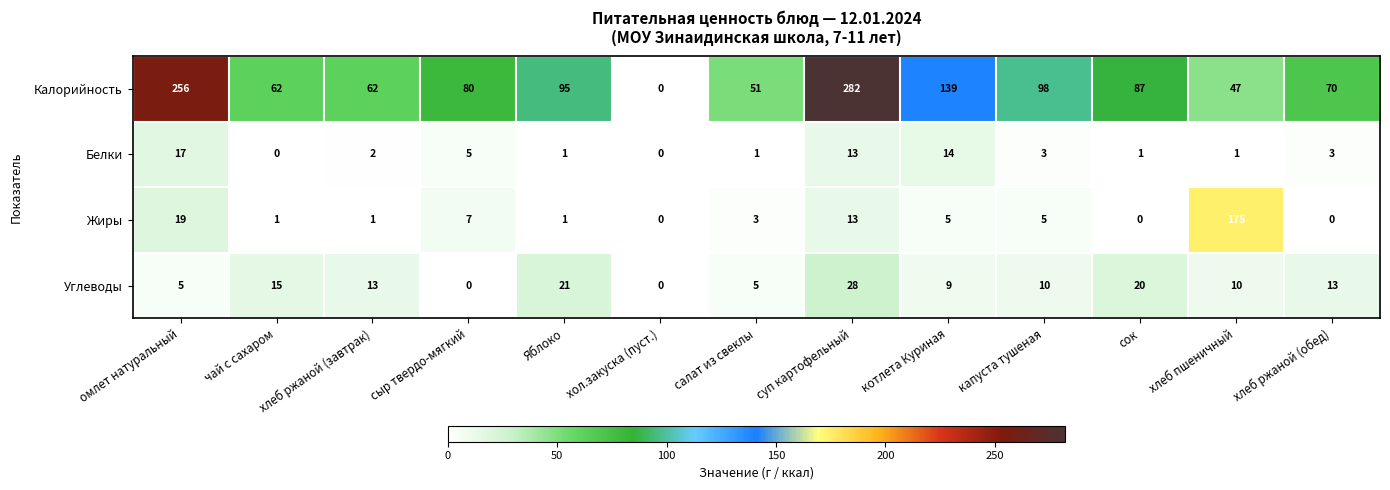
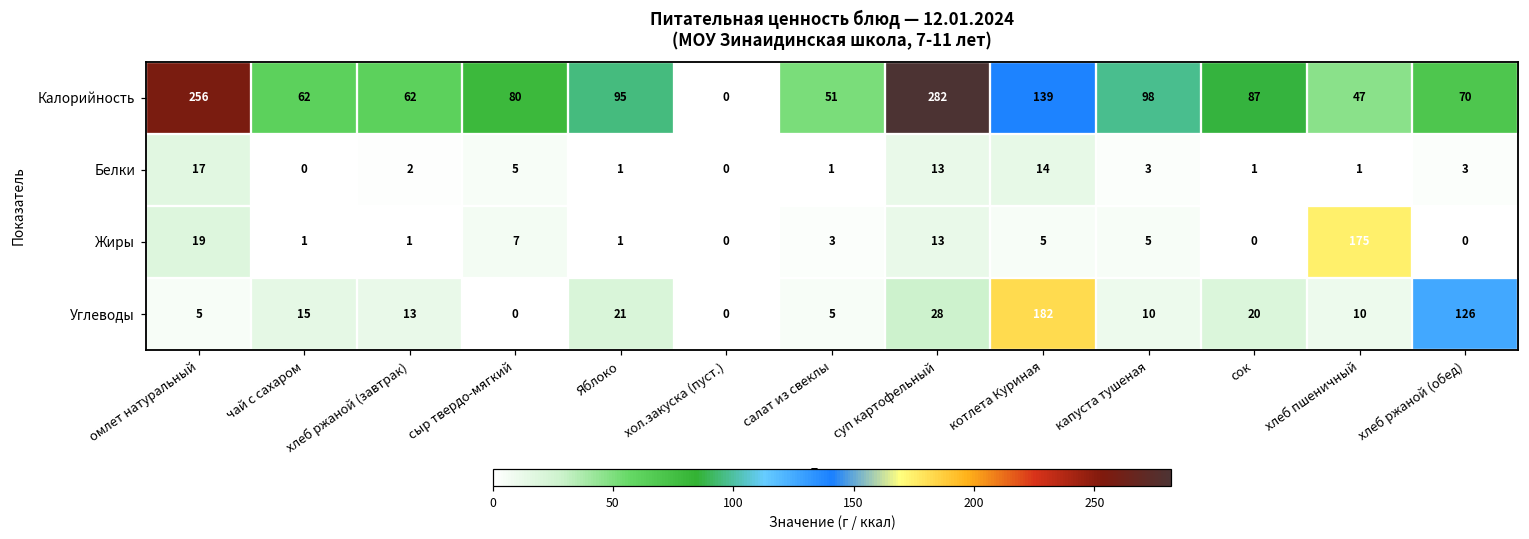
Углеводы, котлета Куриная: 9 -> 182
Углеводы, хлеб ржаной (обед): 13 -> 126
